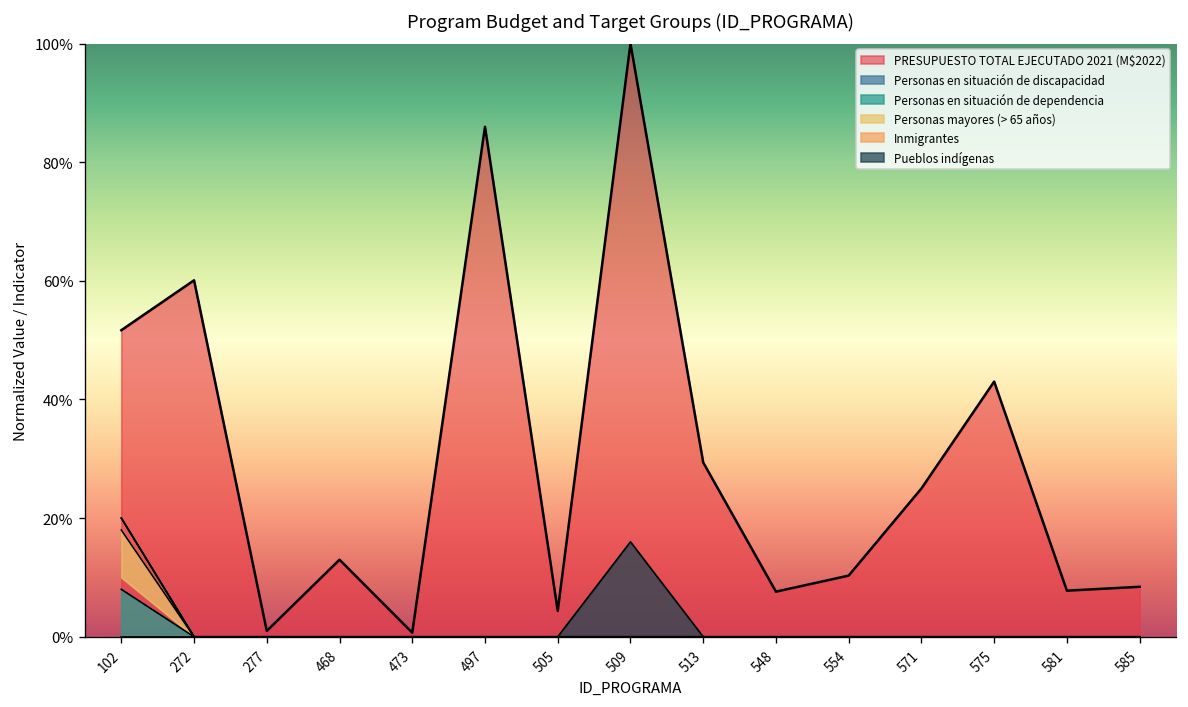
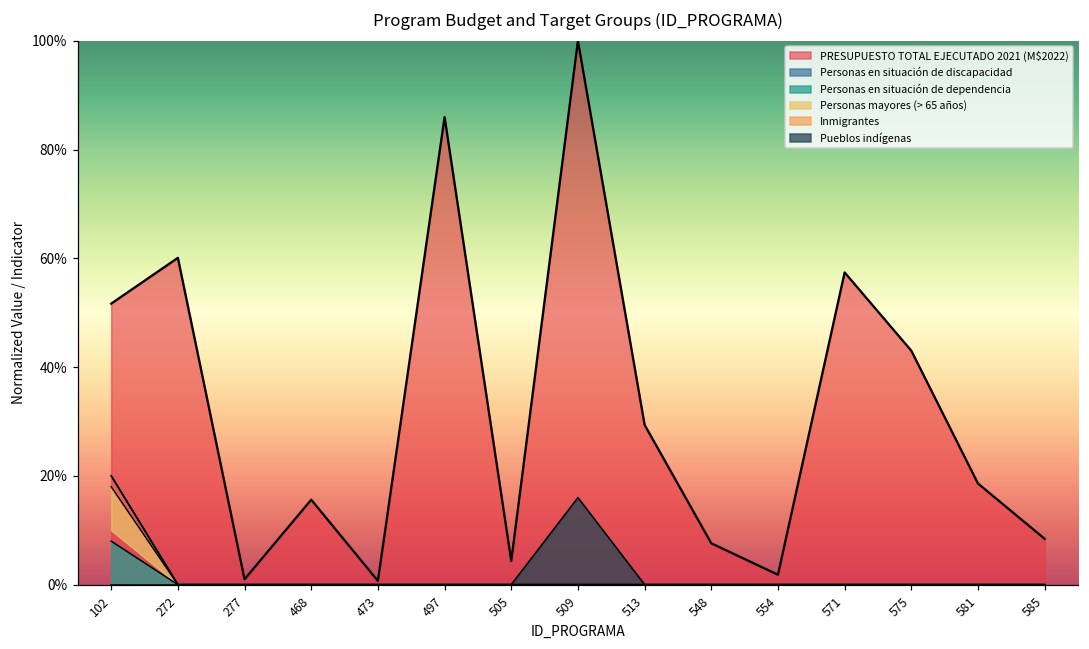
PRESUPUESTO TOTAL EJECUTADO 2021 (M$2022), 468: 13% -> 16%
PRESUPUESTO TOTAL EJECUTADO 2021 (M$2022), 554: 10% -> 2%
PRESUPUESTO TOTAL EJECUTADO 2021 (M$2022), 571: 25% -> 57%
PRESUPUESTO TOTAL EJECUTADO 2021 (M$2022), 581: 8% -> 19%
